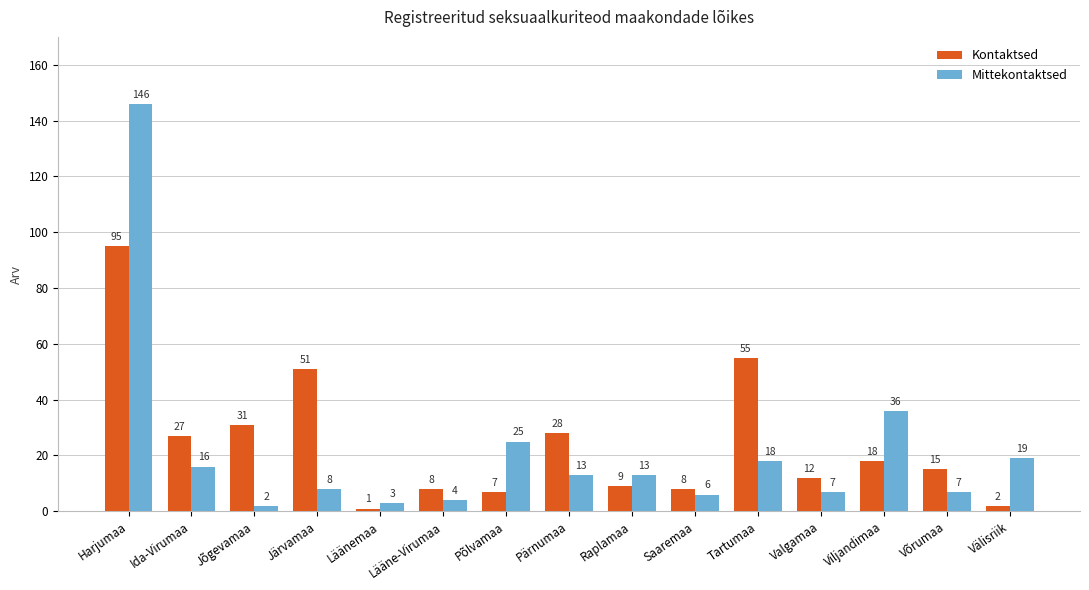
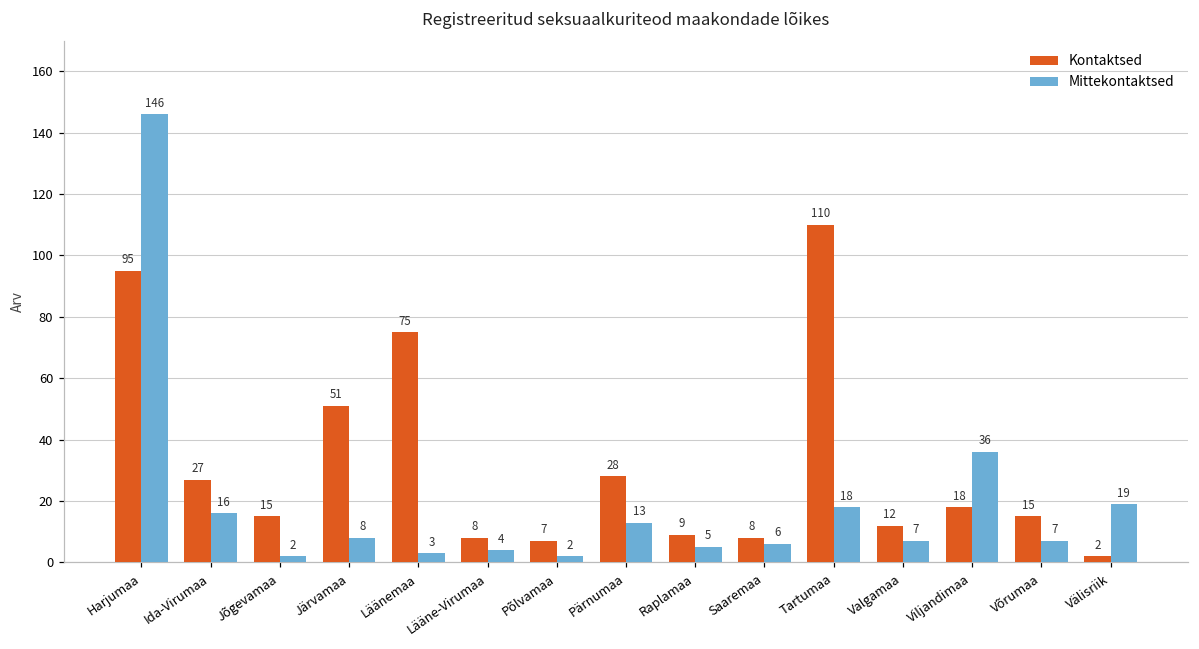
Kontaktsed, Jõgevamaa: 31 -> 15
Kontaktsed, Läänemaa: 1 -> 75
Mittekontaktsed, Põlvamaa: 25 -> 2
Mittekontaktsed, Raplamaa: 13 -> 5
Kontaktsed, Tartumaa: 55 -> 110
